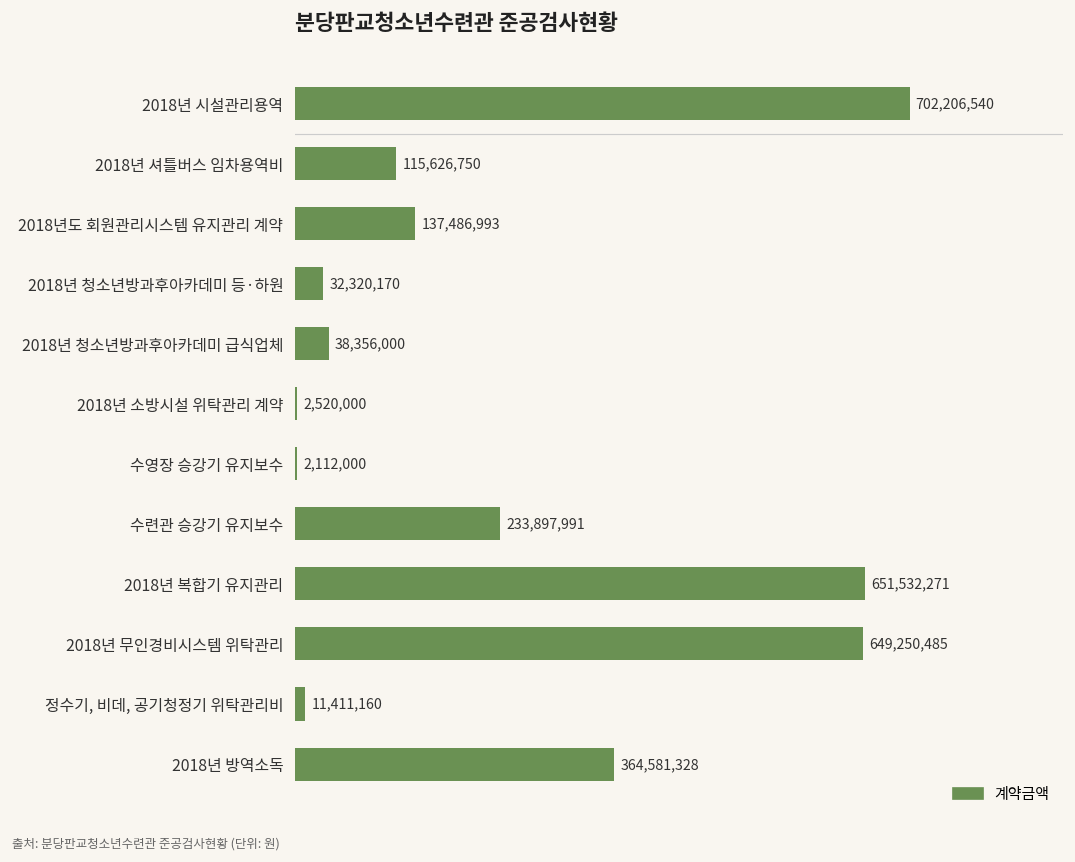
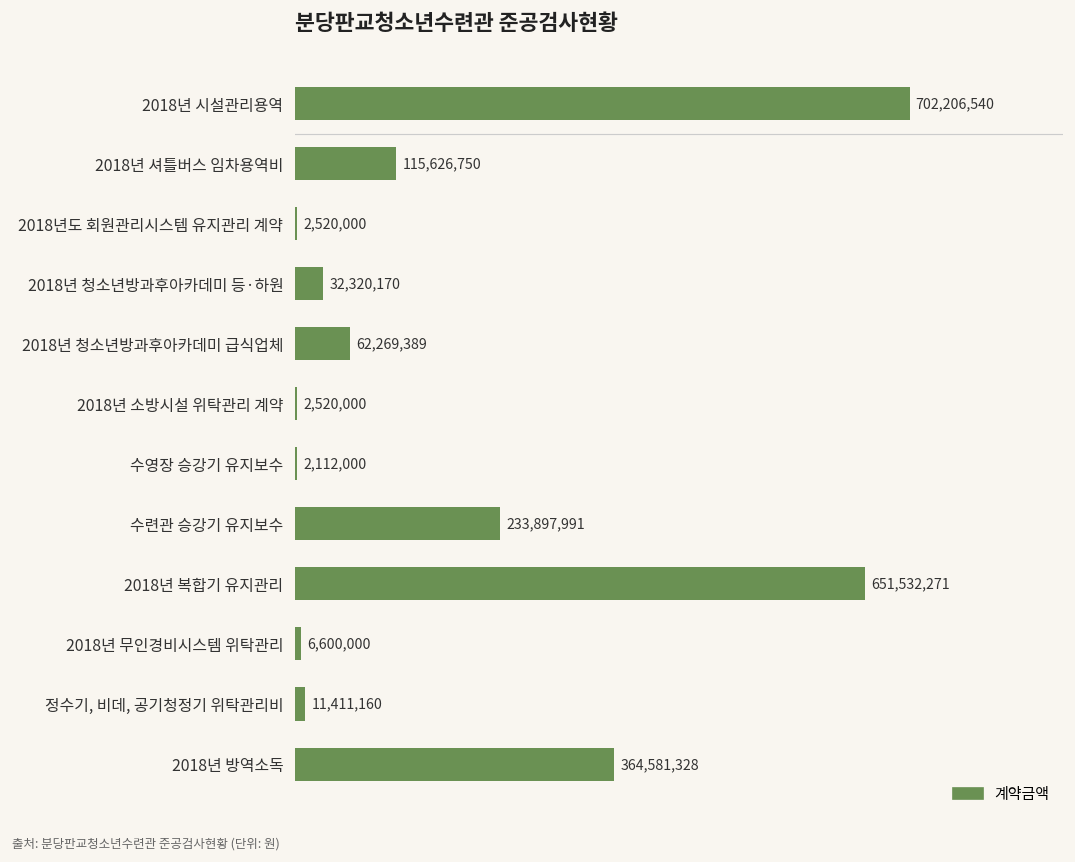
2018년도 회원관리시스템 유지관리 계약: 137,486,993 -> 2,520,000
2018년 청소년방과후아카데미 급식업체: 38,356,000 -> 62,269,389
2018년 무인경비시스템 위탁관리: 649,250,485 -> 6,600,000
